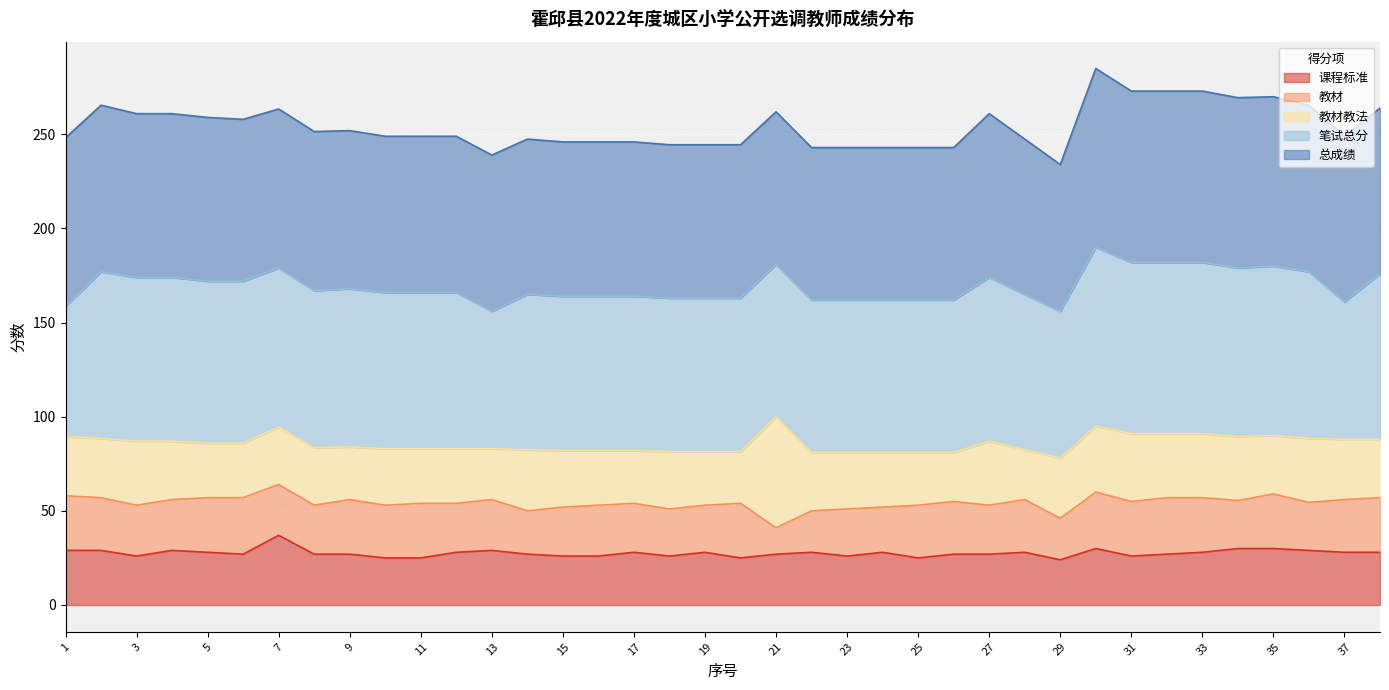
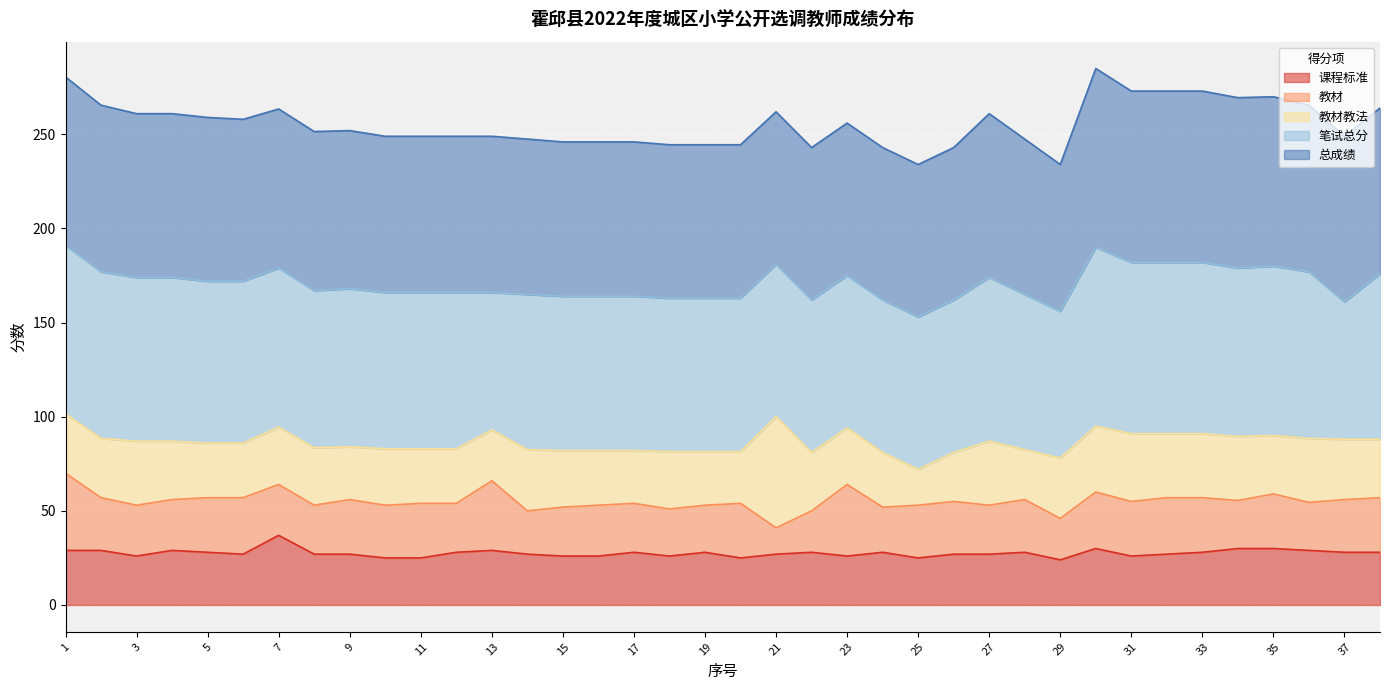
教材, 1: 29 -> 41
笔试总分, 1: 69 -> 90
教材, 13: 27 -> 37
教材, 23: 25 -> 38
教材教法, 25: 28 -> 19
